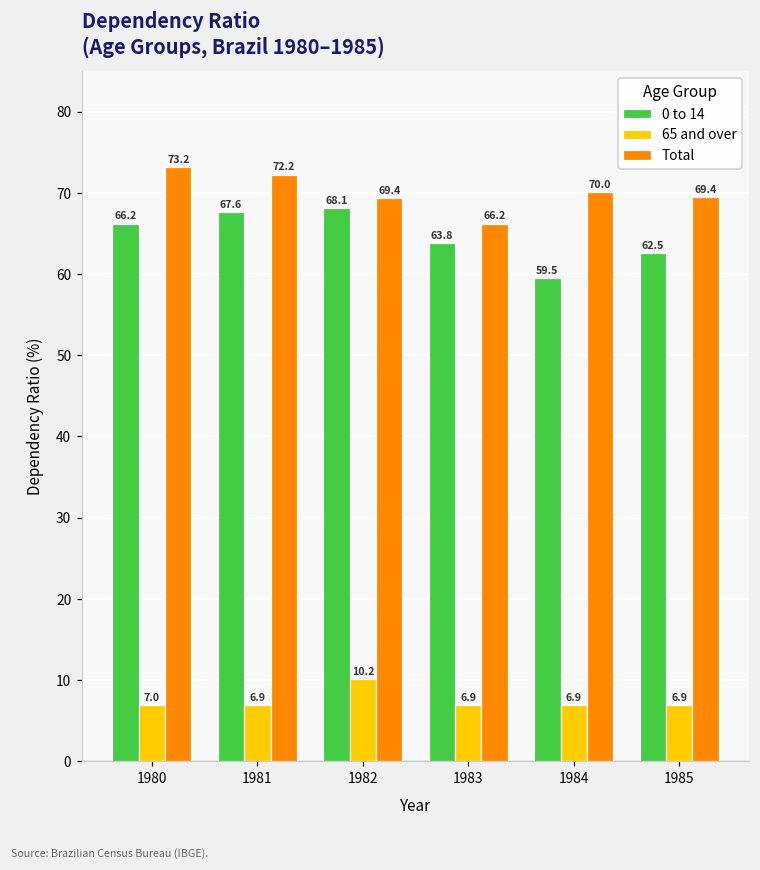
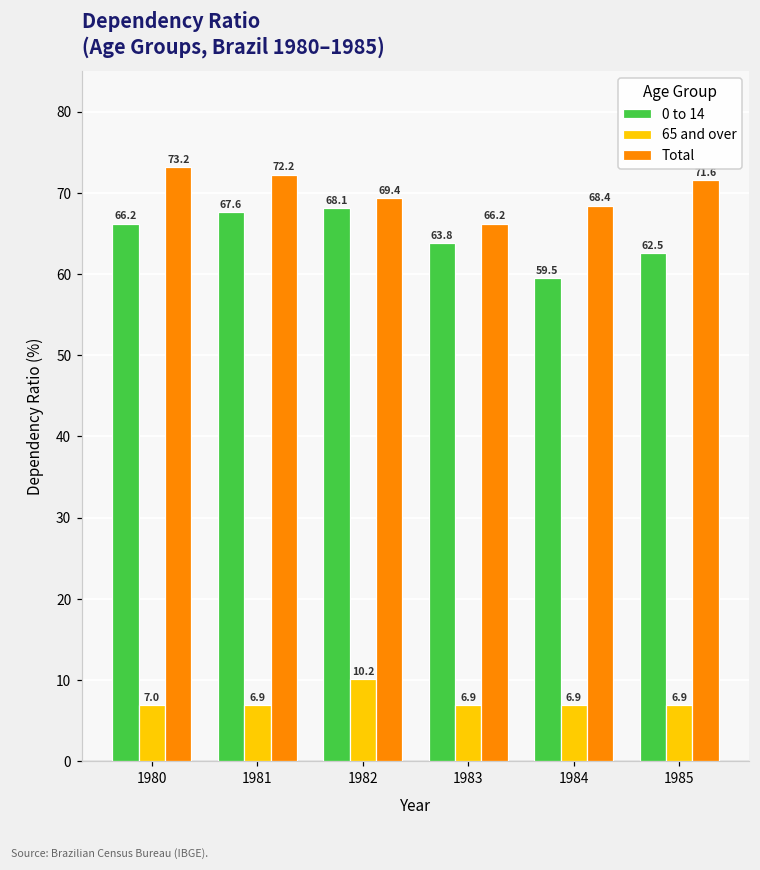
Total, 1984: 70.0 -> 68.4
Total, 1985: 69 -> 72
